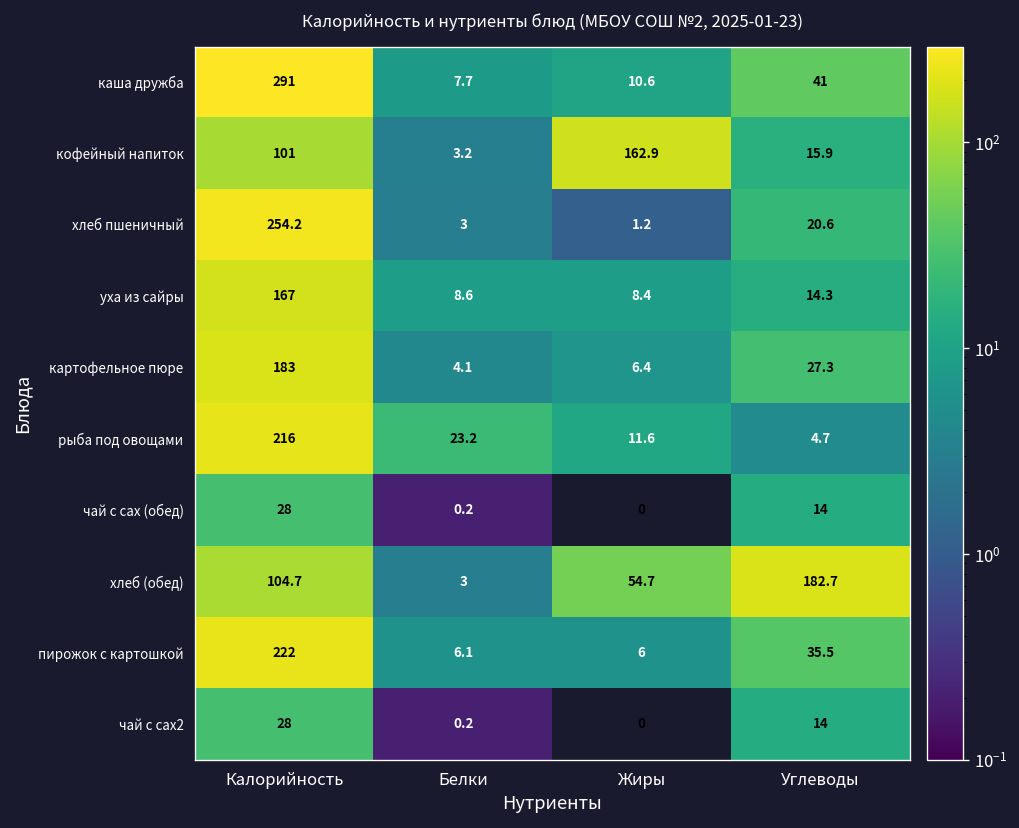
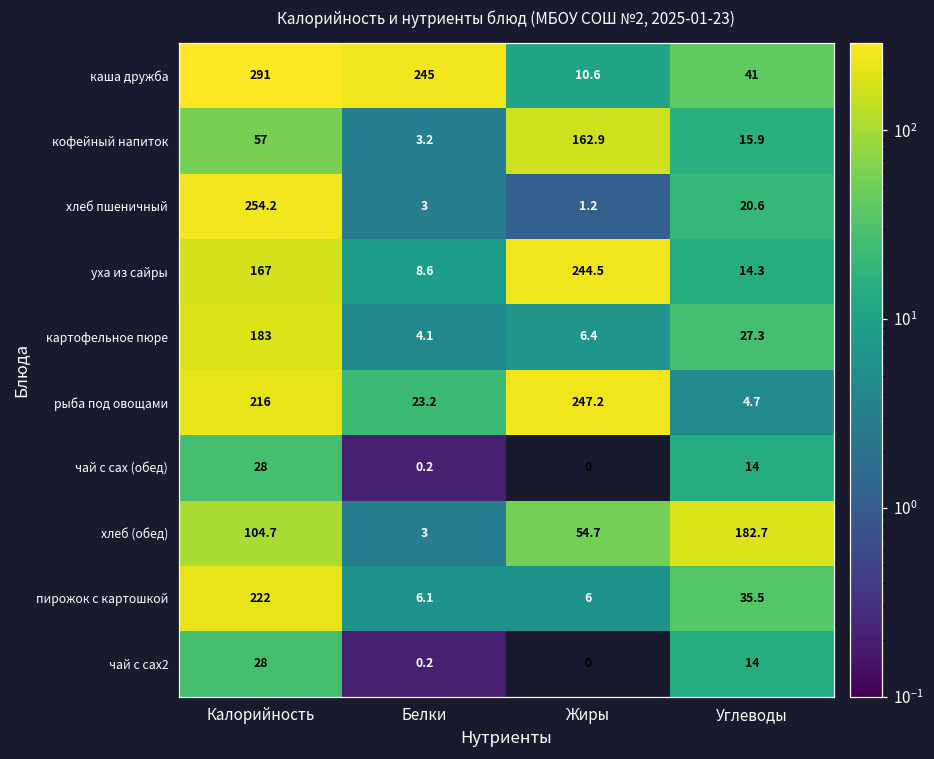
каша дружба, Белки: 7.7 -> 245
кофейный напиток, Калорийность: 101 -> 57
уха из сайры, Жиры: 8.4 -> 244.5
рыба под овощами, Жиры: 11.6 -> 247.2
